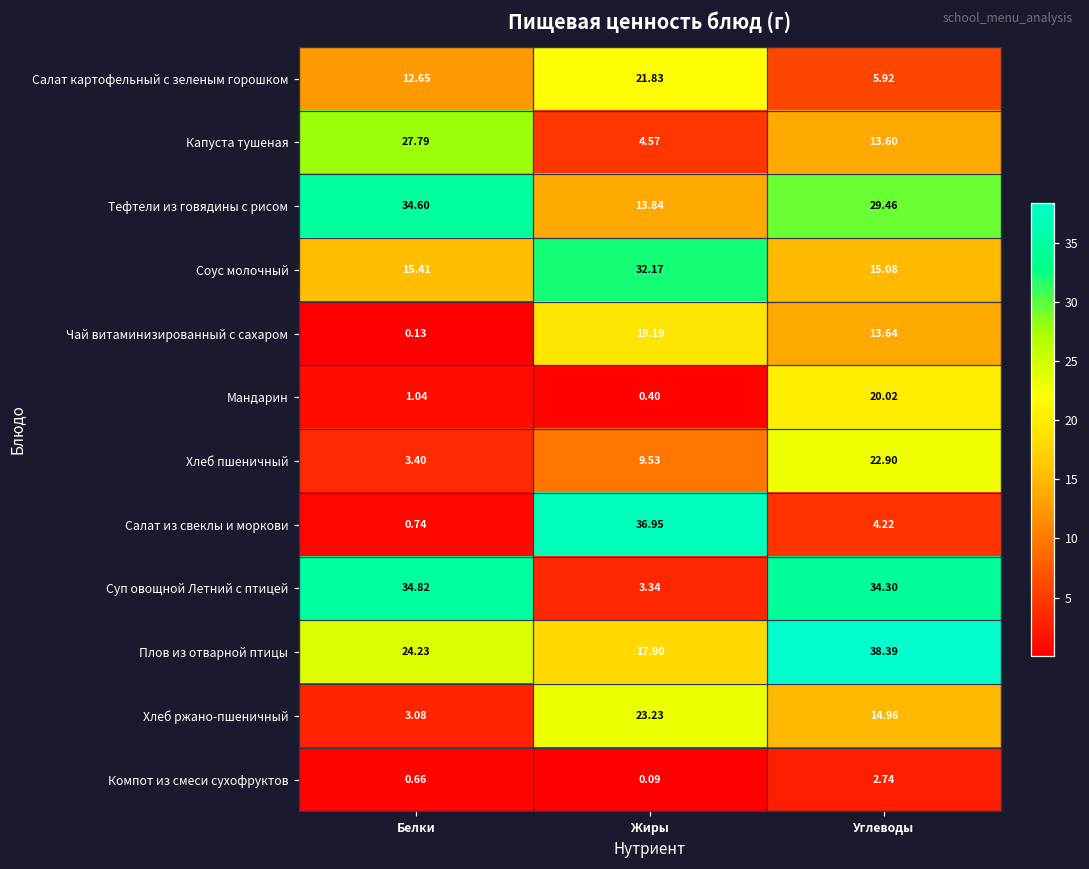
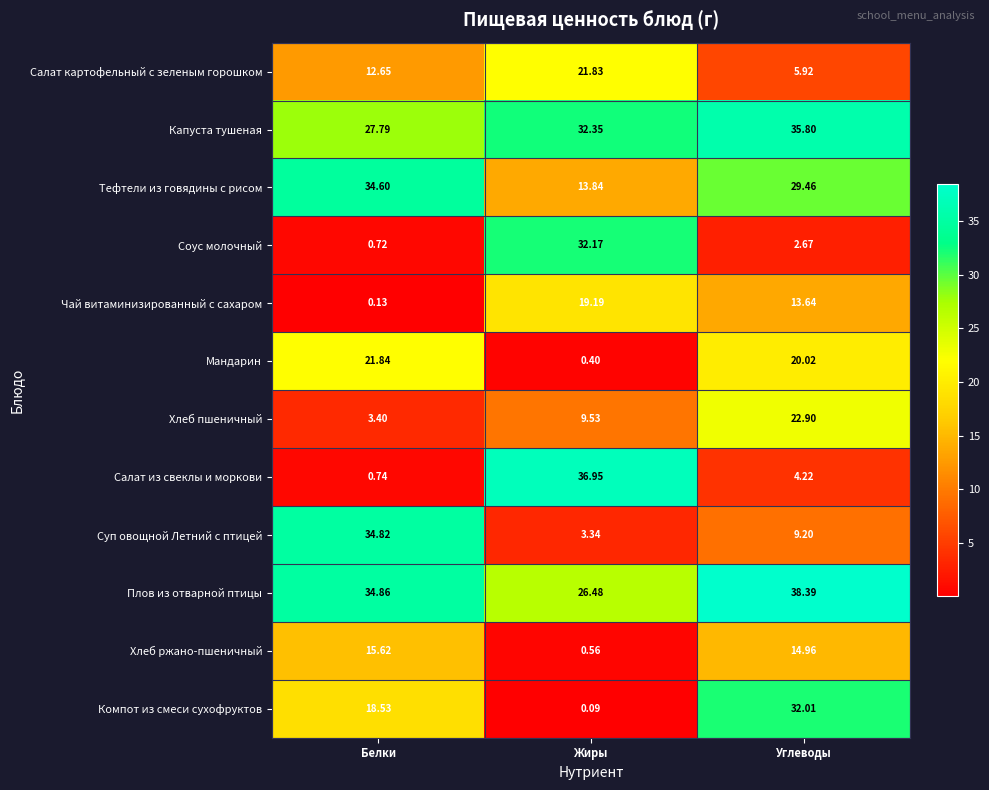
Капуста тушеная, Жиры: 4.57 -> 32.35
Капуста тушеная, Углеводы: 13.60 -> 35.80
Соус молочный, Белки: 15.41 -> 0.72
Соус молочный, Углеводы: 15.08 -> 2.67
Мандарин, Белки: 1.04 -> 21.84
Суп овощной Летний с птицей, Углеводы: 34.30 -> 9.20
Плов из отварной птицы, Белки: 24.23 -> 34.86
Плов из отварной птицы, Жиры: 17.90 -> 26.48
Хлеб ржано-пшеничный, Белки: 3.08 -> 15.62
Хлеб ржано-пшеничный, Жиры: 23.23 -> 0.56
Компот из смеси сухофруктов, Белки: 0.66 -> 18.53
Компот из смеси сухофруктов, Углеводы: 2.74 -> 32.01
